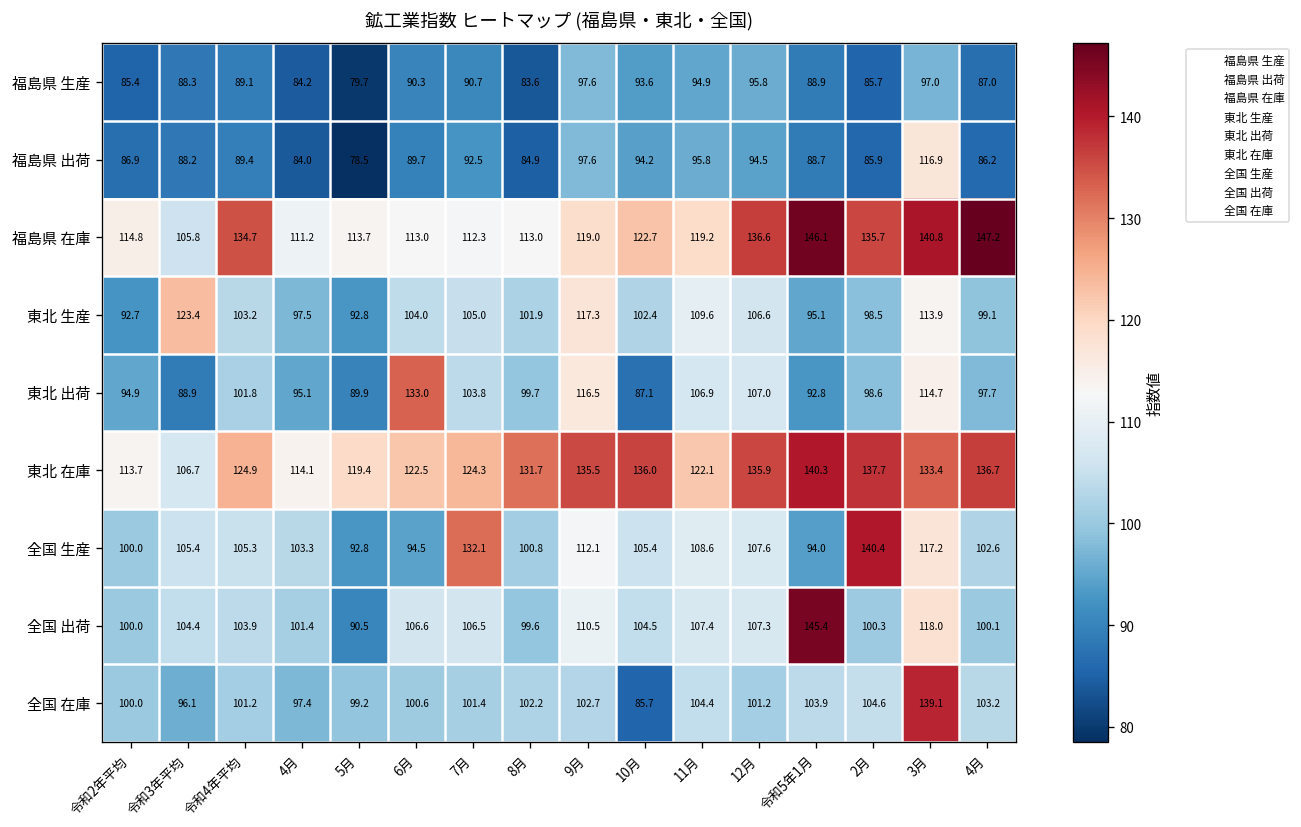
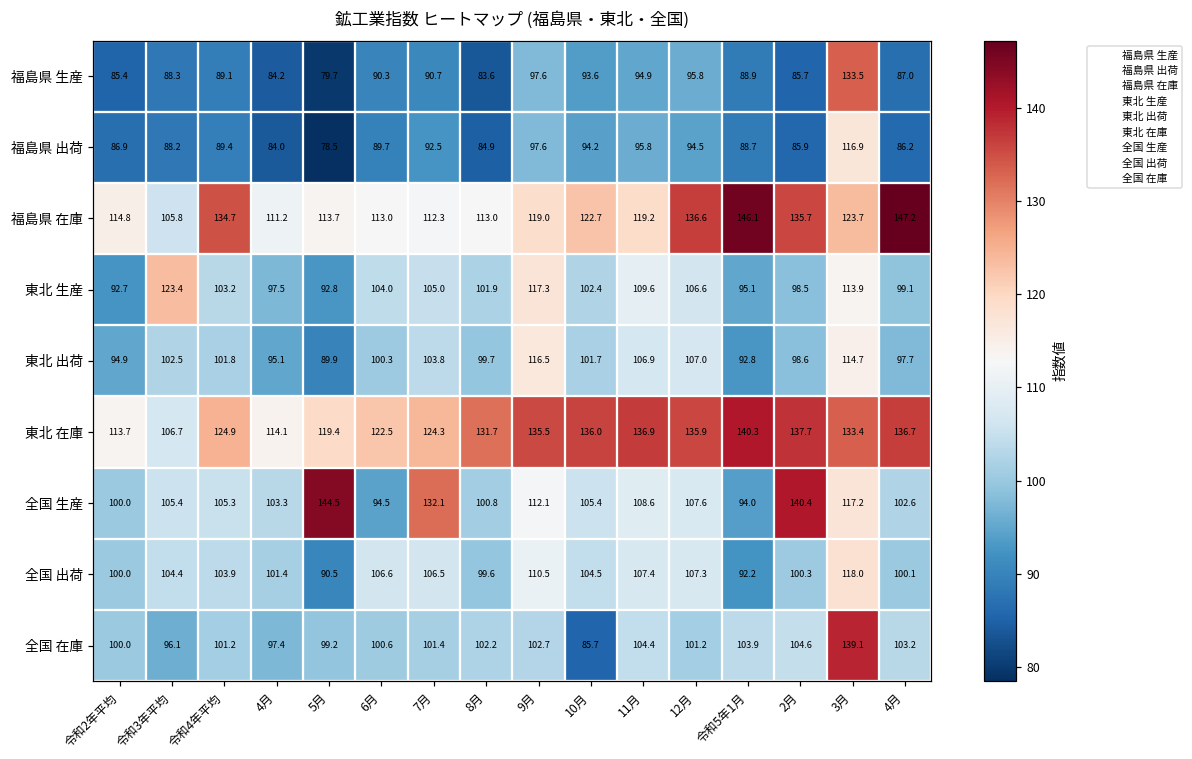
福島県 生産, 3月: 97.0 -> 133.5
福島県 在庫, 3月: 140.8 -> 123.7
東北 出荷, 令和3年平均: 88.9 -> 102.5
東北 出荷, 6月: 133.0 -> 100.3
東北 出荷, 10月: 87.1 -> 101.7
東北 在庫, 11月: 122.1 -> 136.9
全国 生産, 5月: 92.8 -> 144.5
全国 出荷, 令和5年1月: 145.4 -> 92.2
